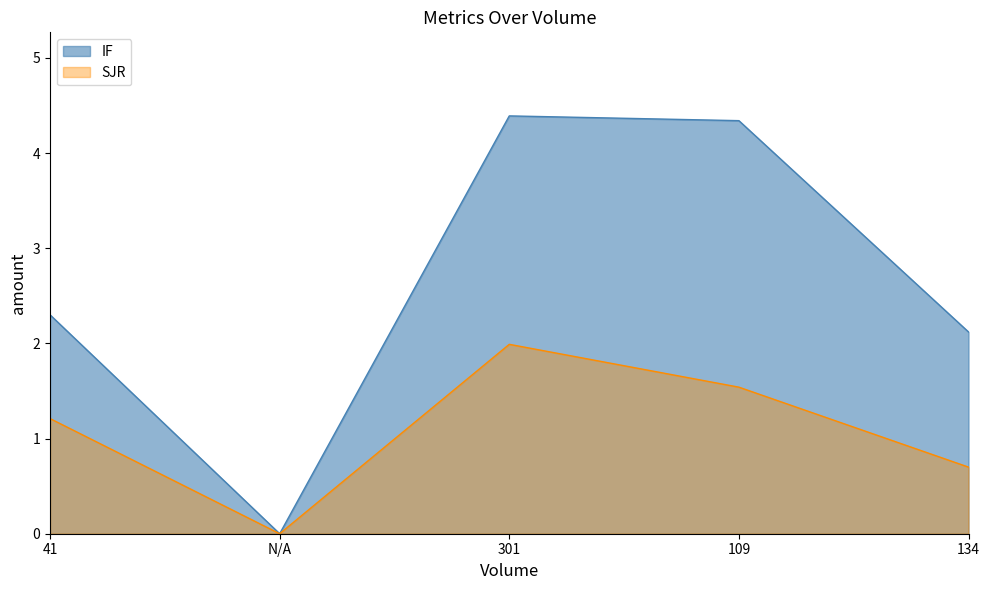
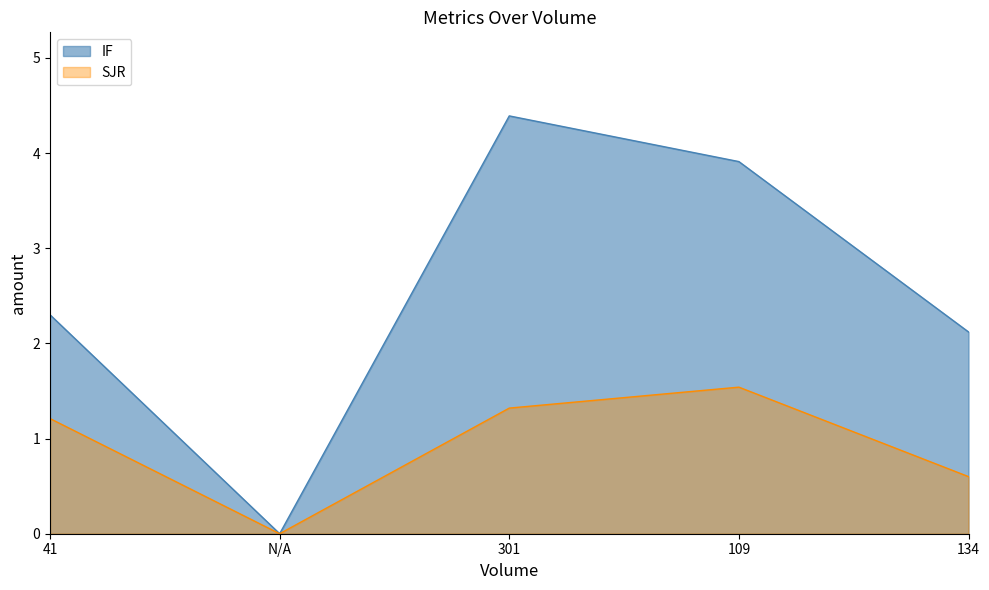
SJR, 301: 2.0 -> 1.3
IF, 109: 4.3 -> 3.9
SJR, 134: 0.7 -> 0.6
